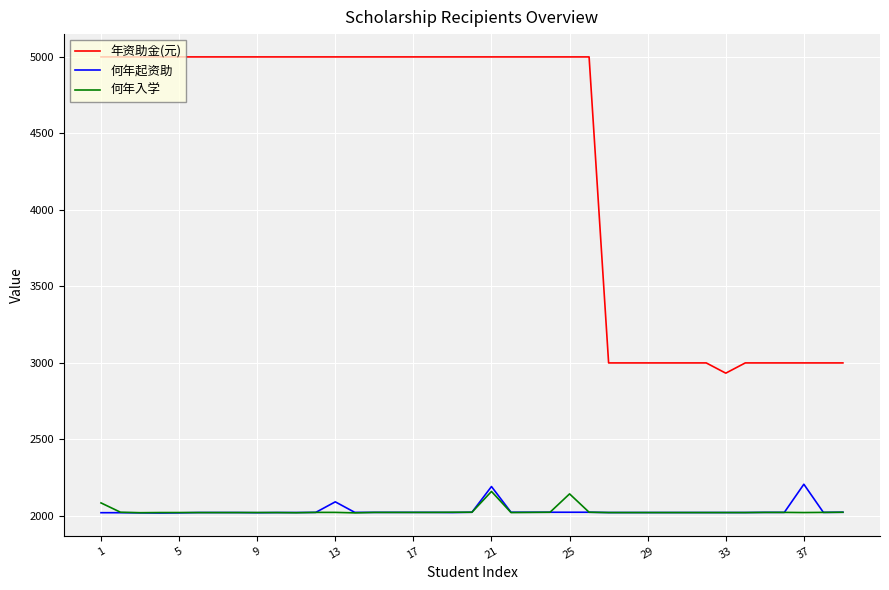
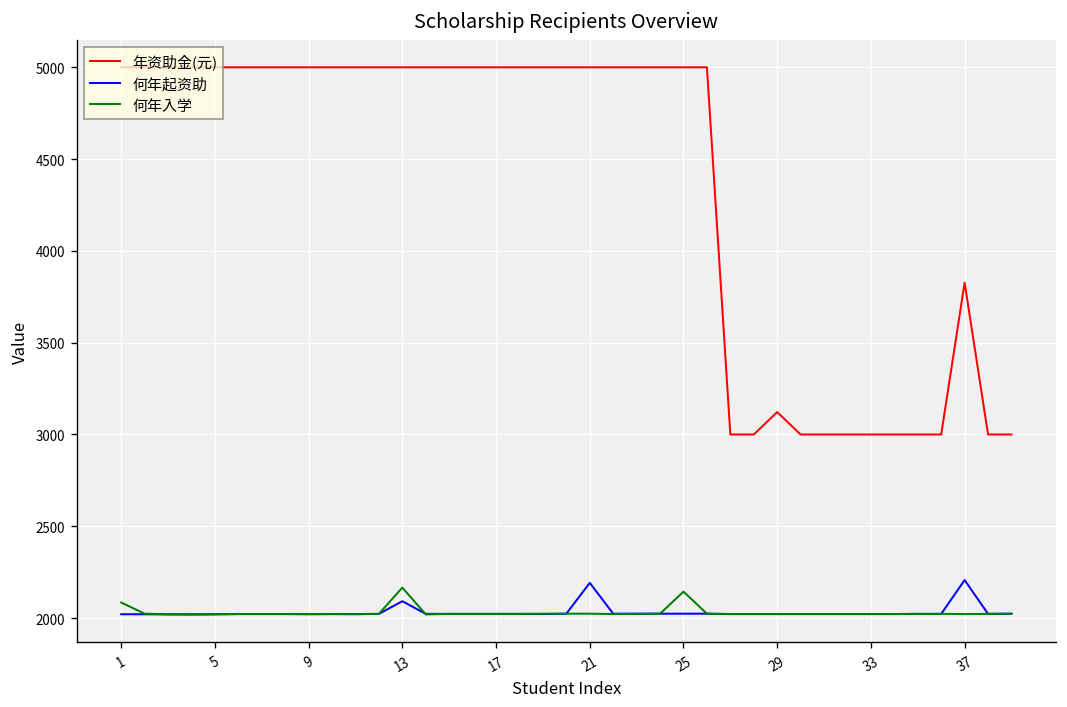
何年入学, 13: 2020 -> 2170
何年入学, 21: 2160 -> 2020
年资助金(元), 29: 3000 -> 3120
年资助金(元), 33: 2930 -> 3000
年资助金(元), 37: 3000 -> 3830
